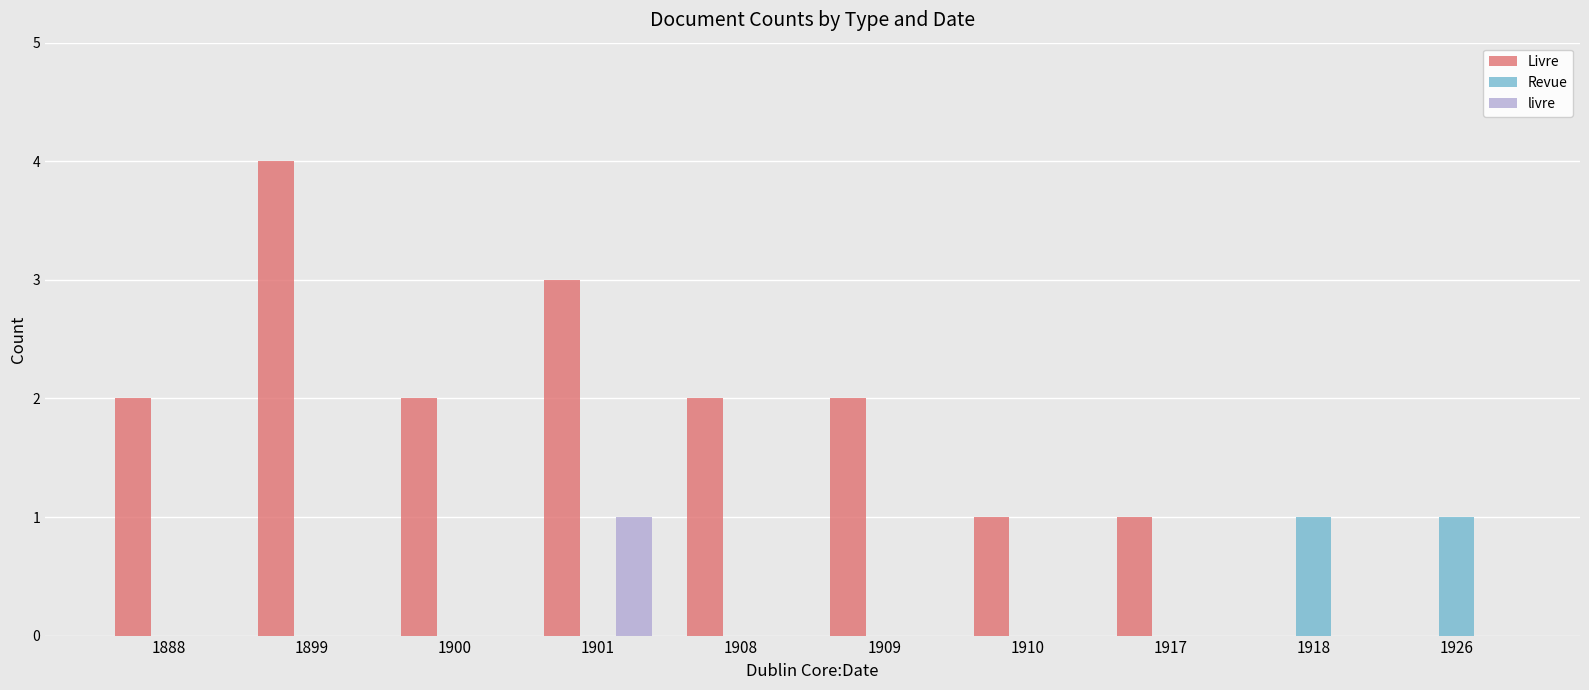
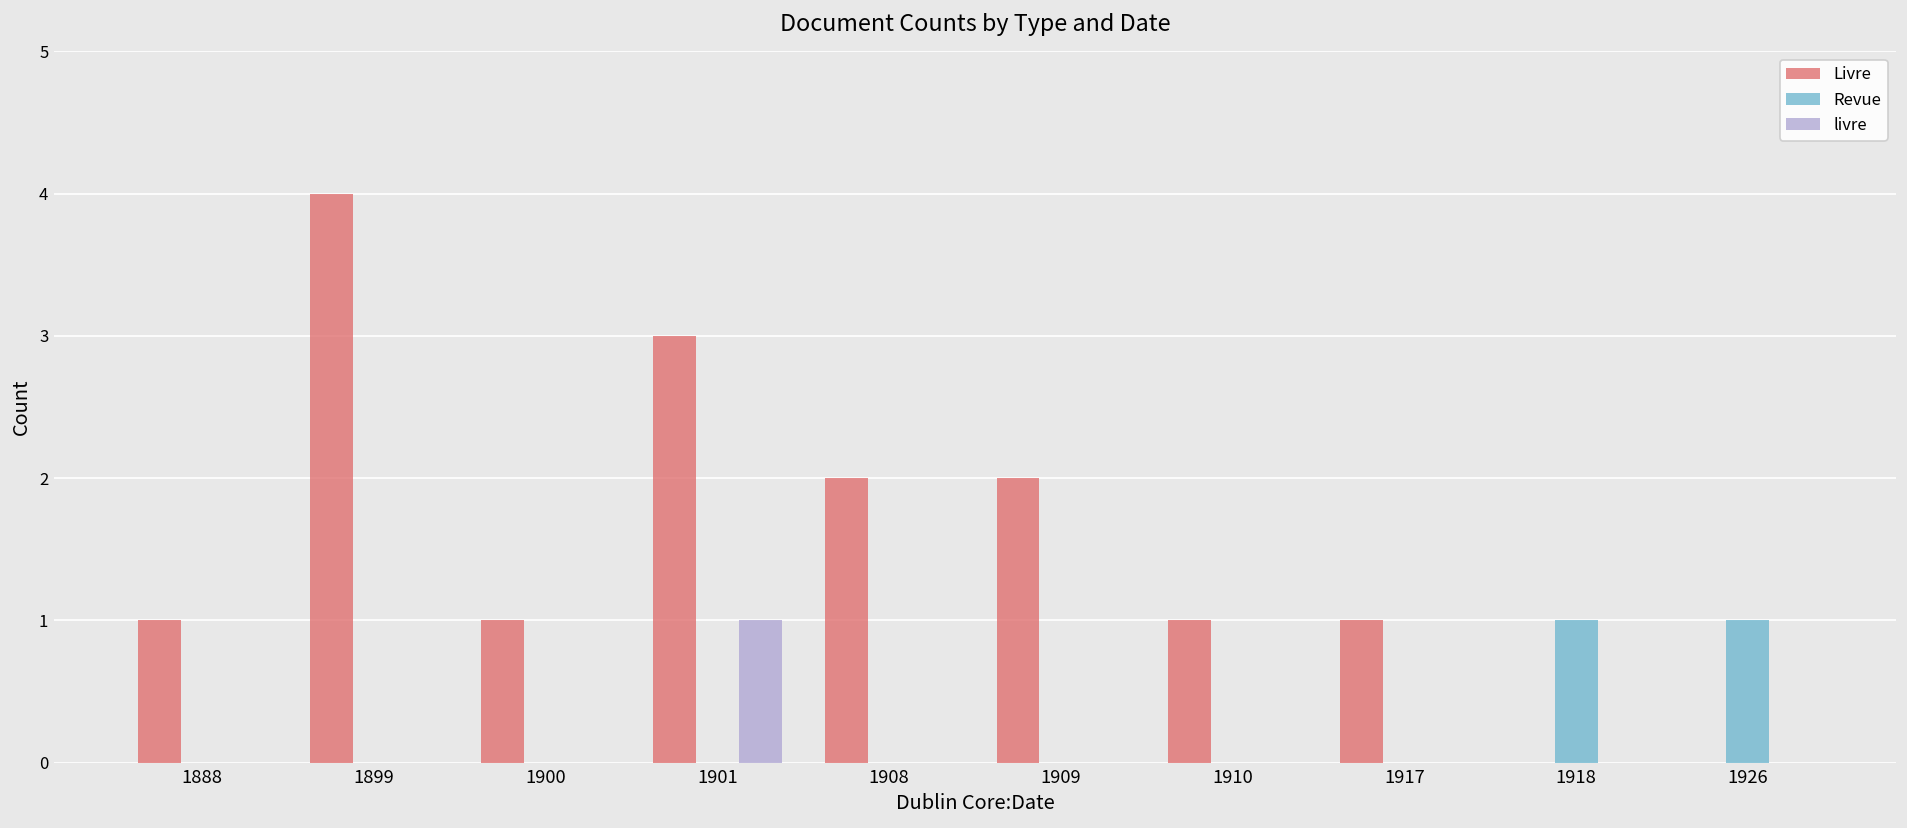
Livre, 1888: 2 -> 1
Livre, 1900: 2 -> 1
